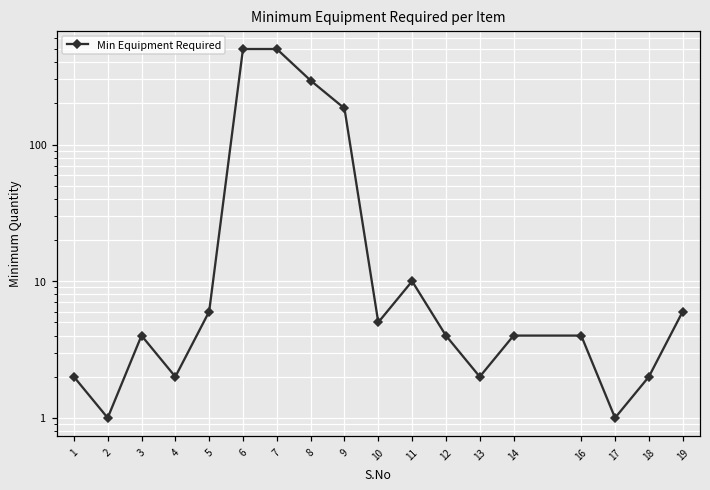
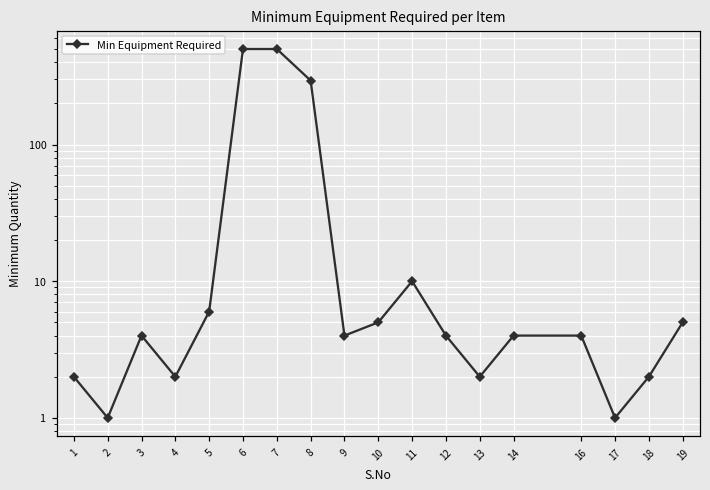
9: 180 -> 4
19: 6 -> 5
